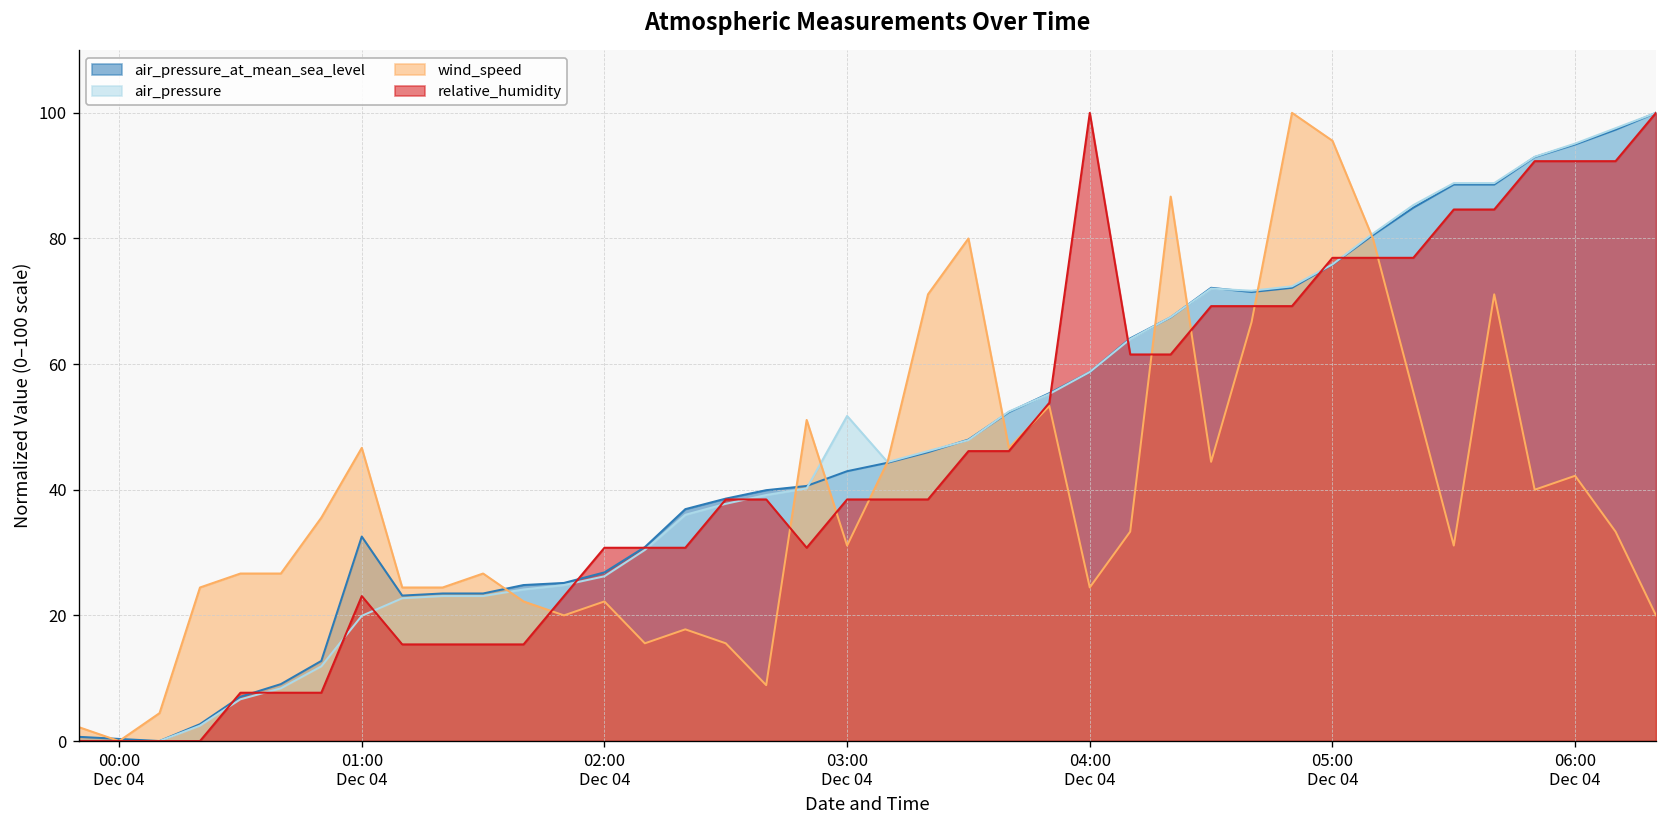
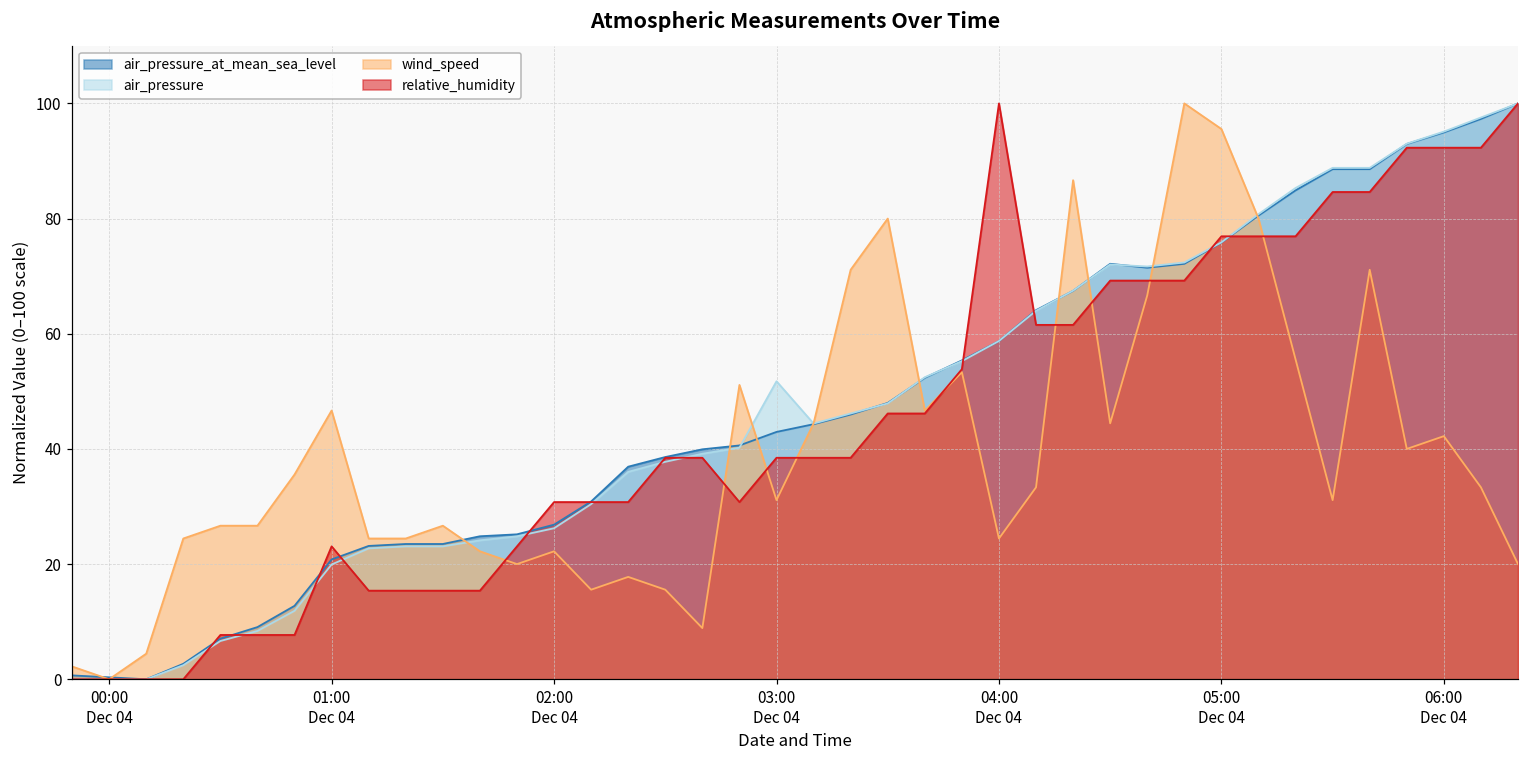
air_pressure_at_mean_sea_level, 01:00 Dec 04: 33 -> 21
